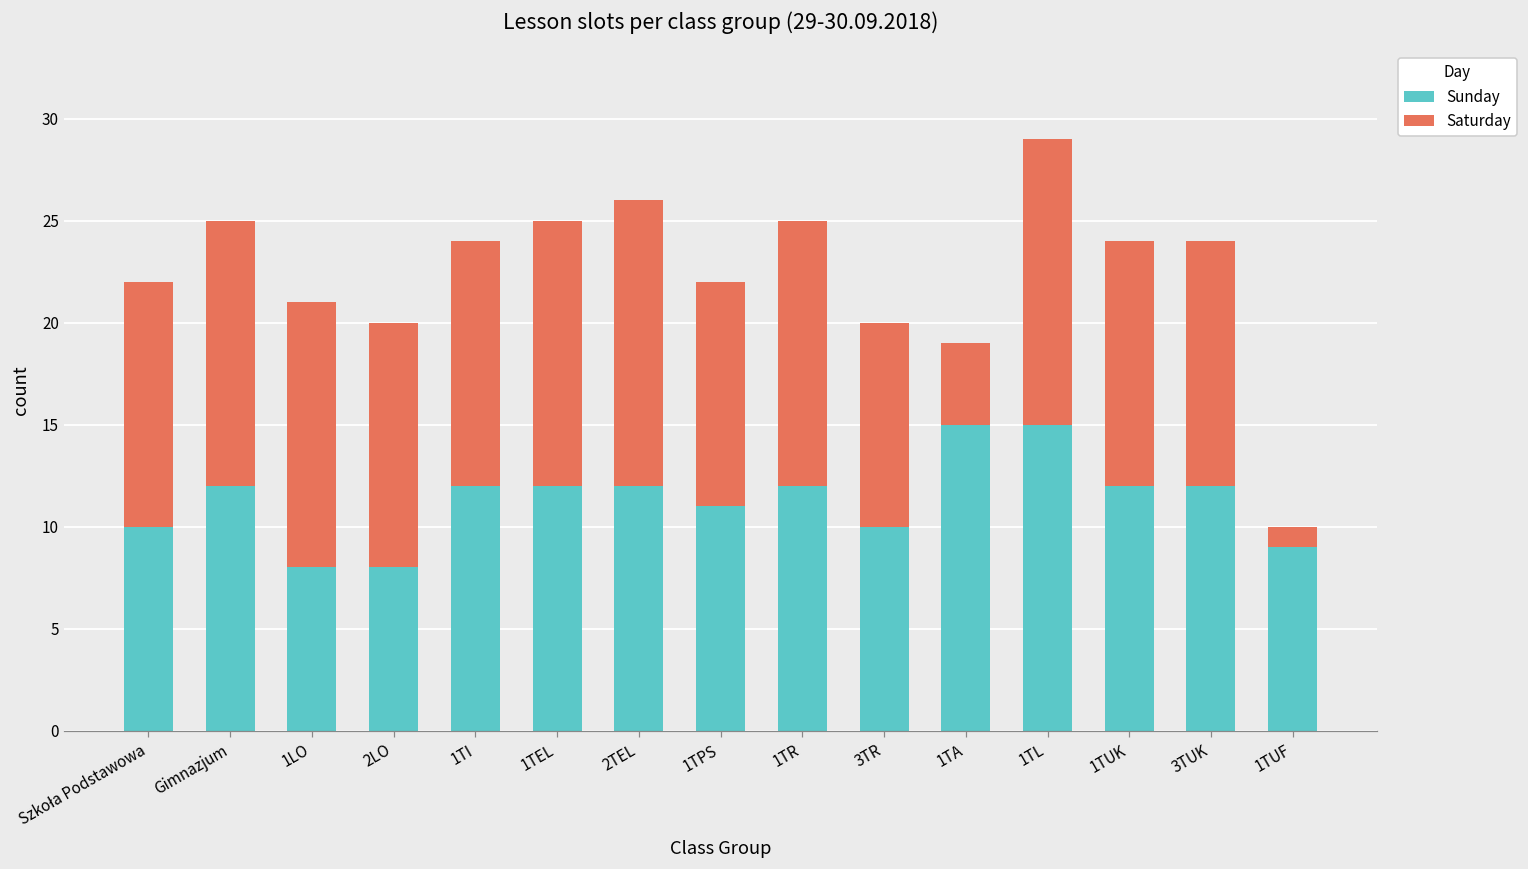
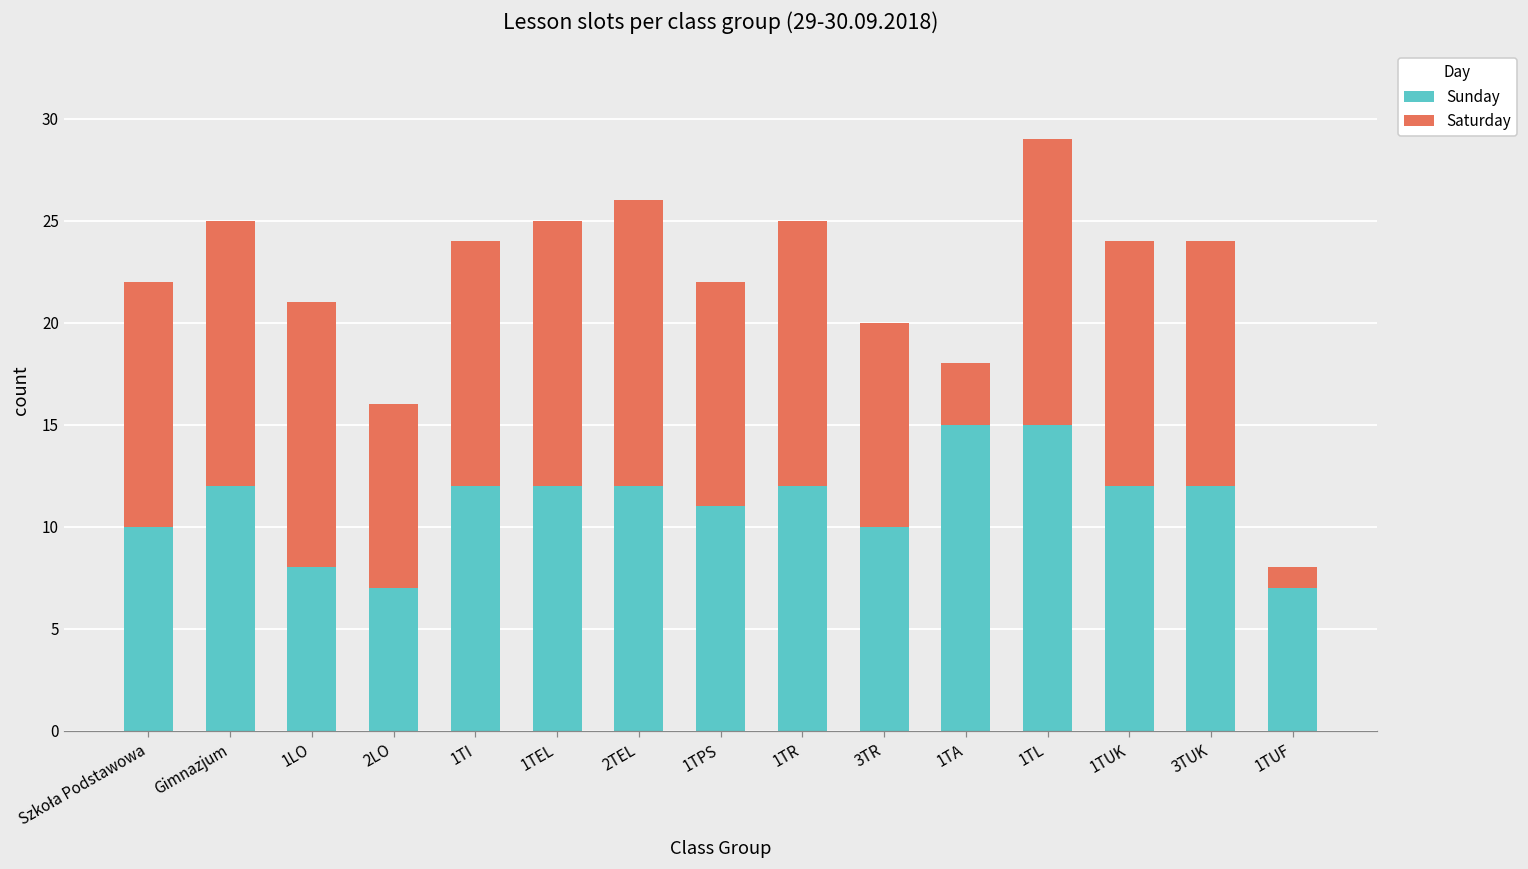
Sunday, 2LO: 8 -> 7
Saturday, 2LO: 12 -> 9
Saturday, 1TA: 4 -> 3
Sunday, 1TUF: 9 -> 7
